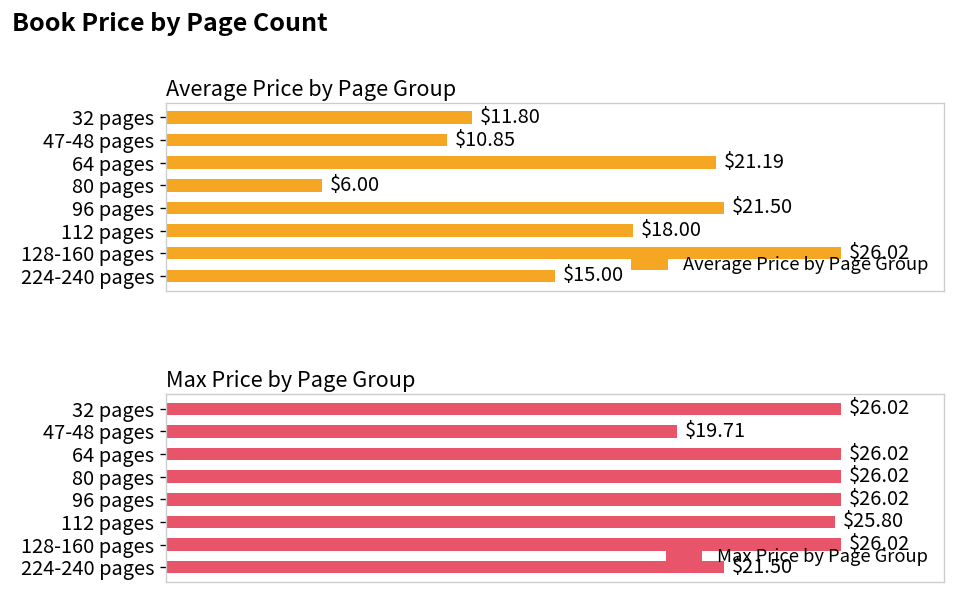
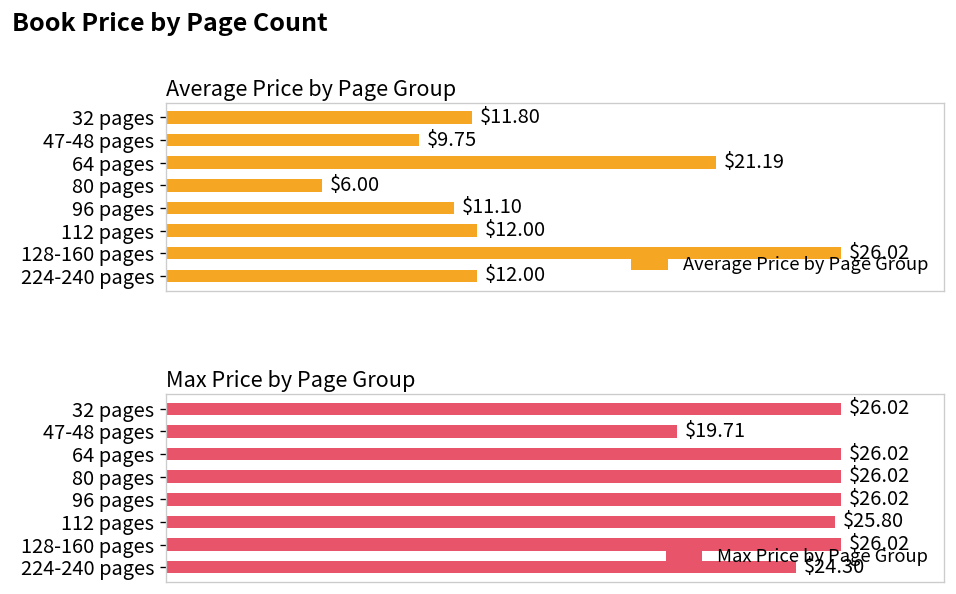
Average Price by Page Group, 47-48 pages: $10.85 -> $9.75
Average Price by Page Group, 96 pages: $21.50 -> $11.10
Average Price by Page Group, 112 pages: $18.00 -> $12.00
Average Price by Page Group, 224-240 pages: $15.00 -> $12.00
Max Price by Page Group, 224-240 pages: $21.50 -> $24.30
